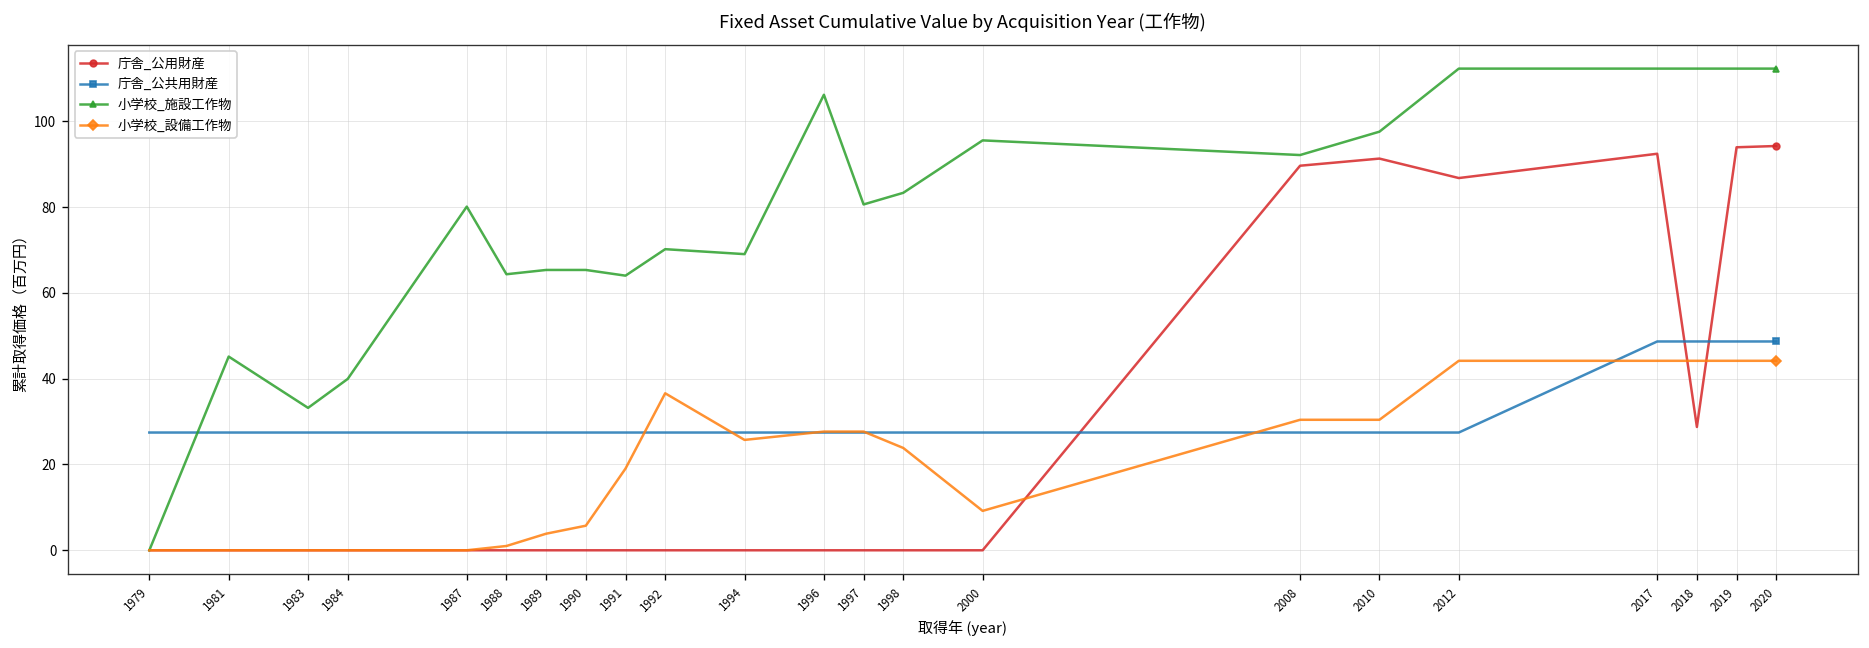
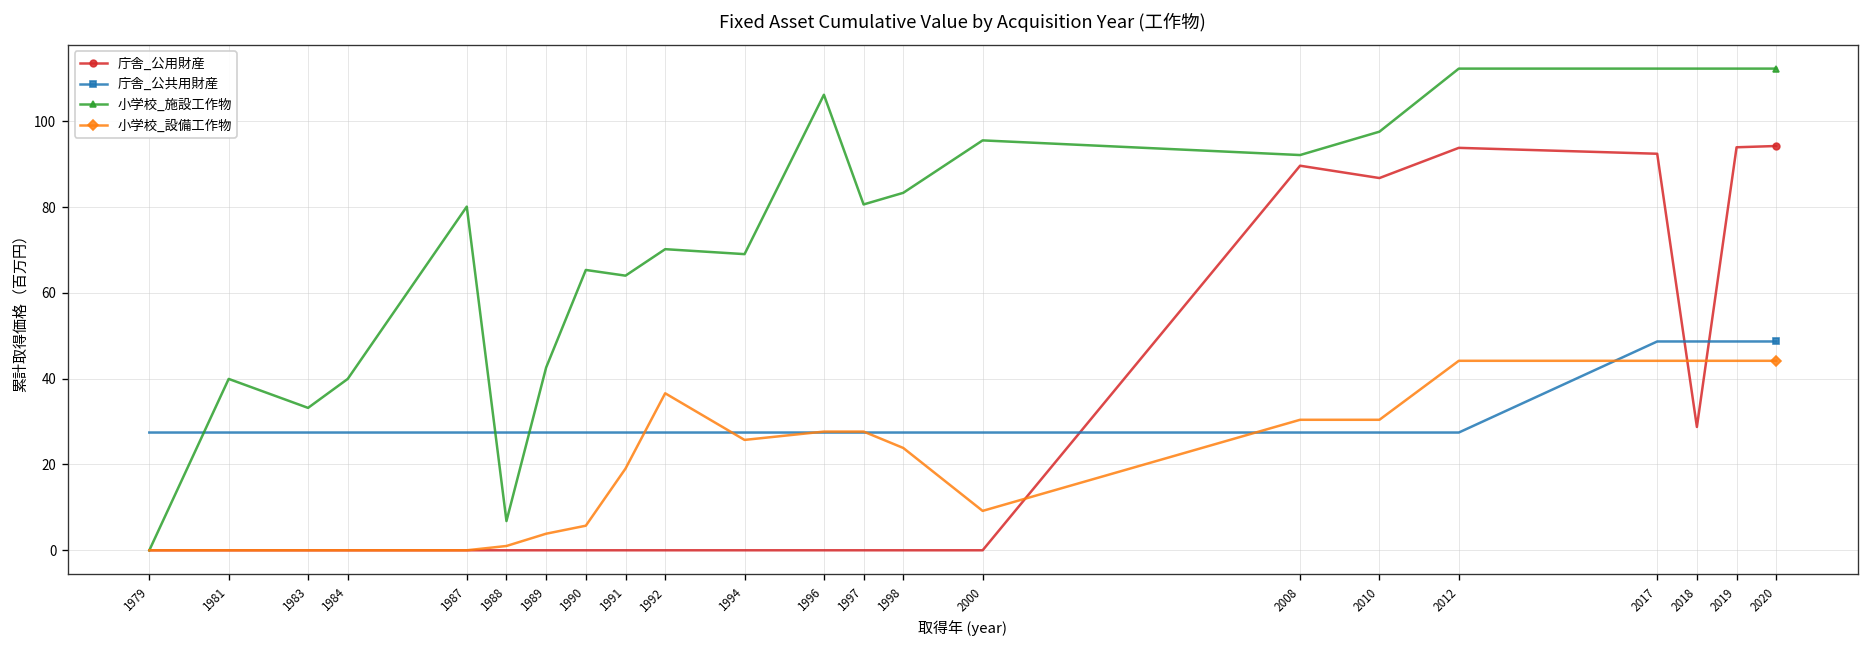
小学校_施設工作物, 1981: 45 -> 40
小学校_施設工作物, 1988: 64 -> 7
小学校_施設工作物, 1989: 65 -> 43
庁舎_公用財産, 2010: 91 -> 87
庁舎_公用財産, 2012: 87 -> 94
